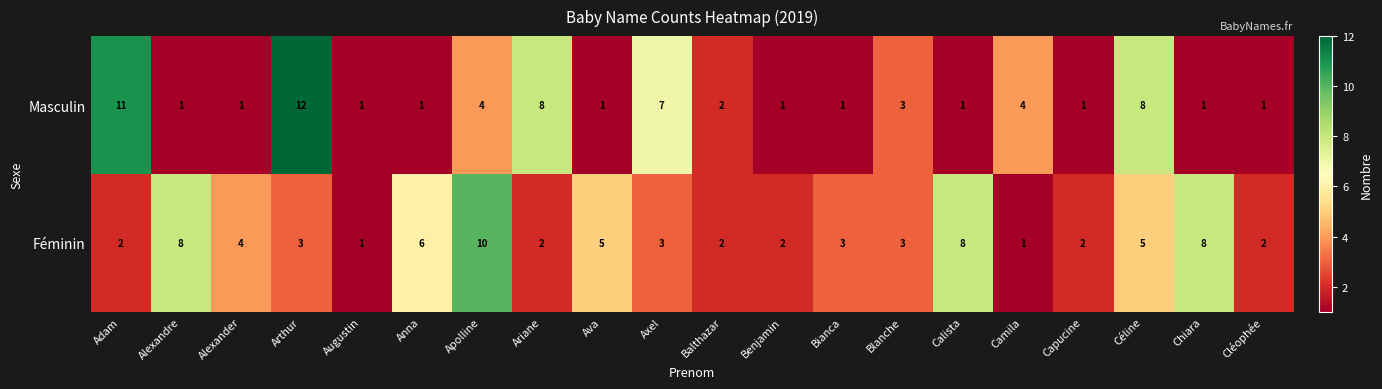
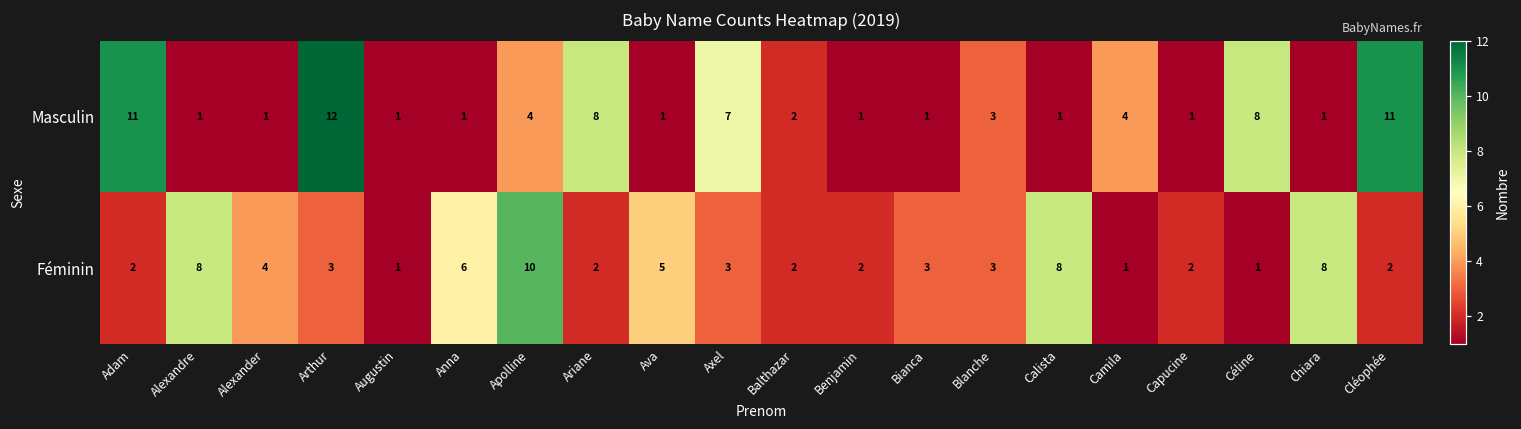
Masculin, Cléophée: 1 -> 11
Féminin, Céline: 5 -> 1
